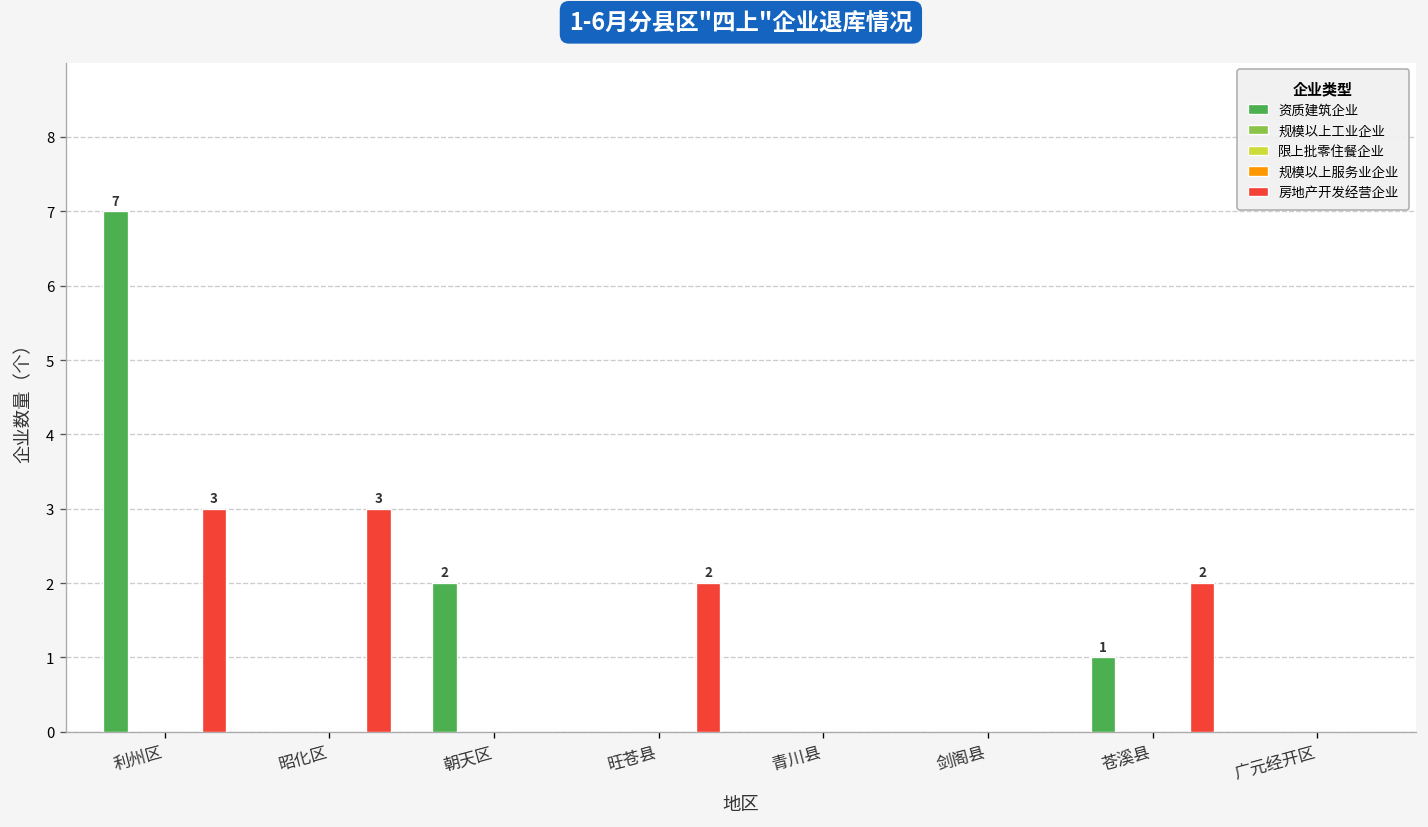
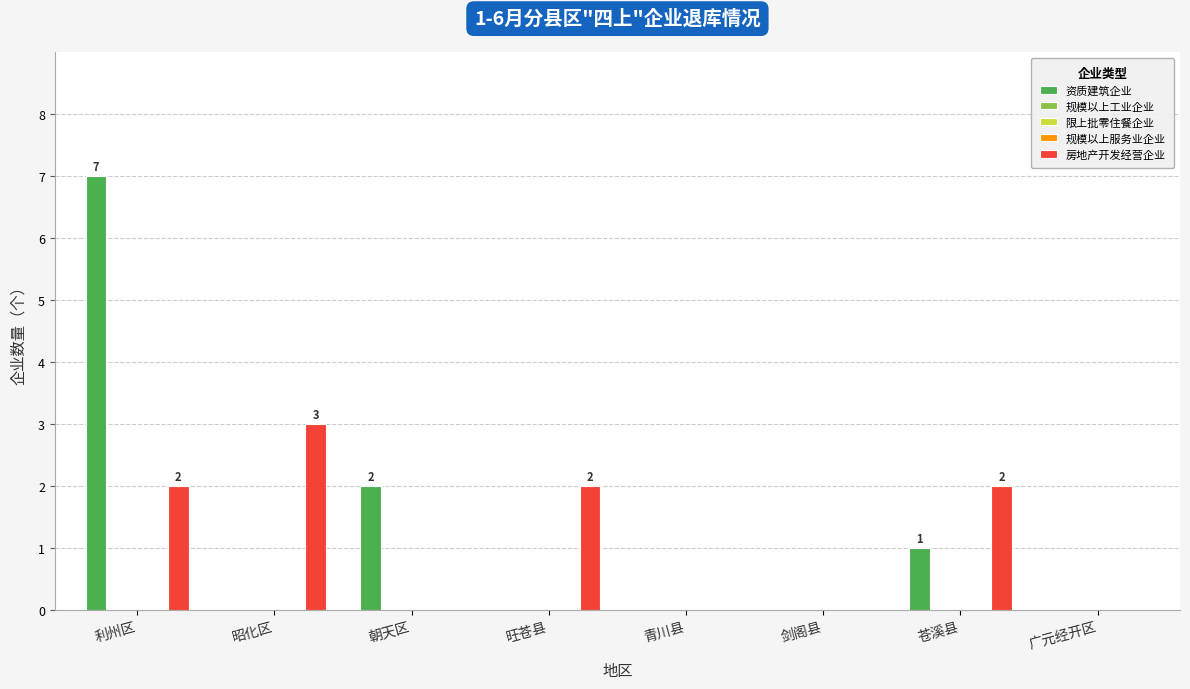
房地产开发经营企业, 利州区: 3 -> 2
